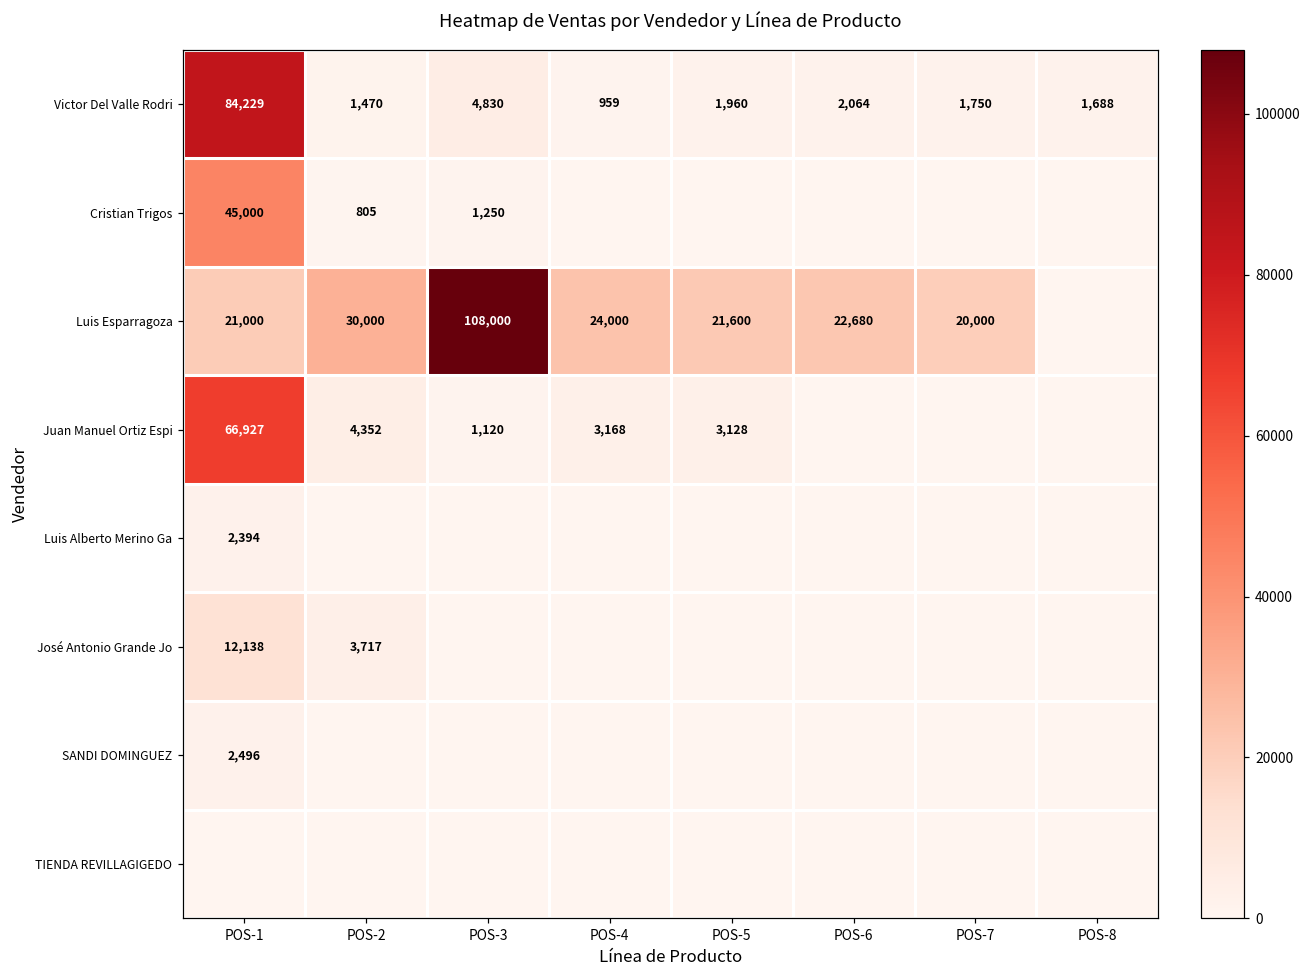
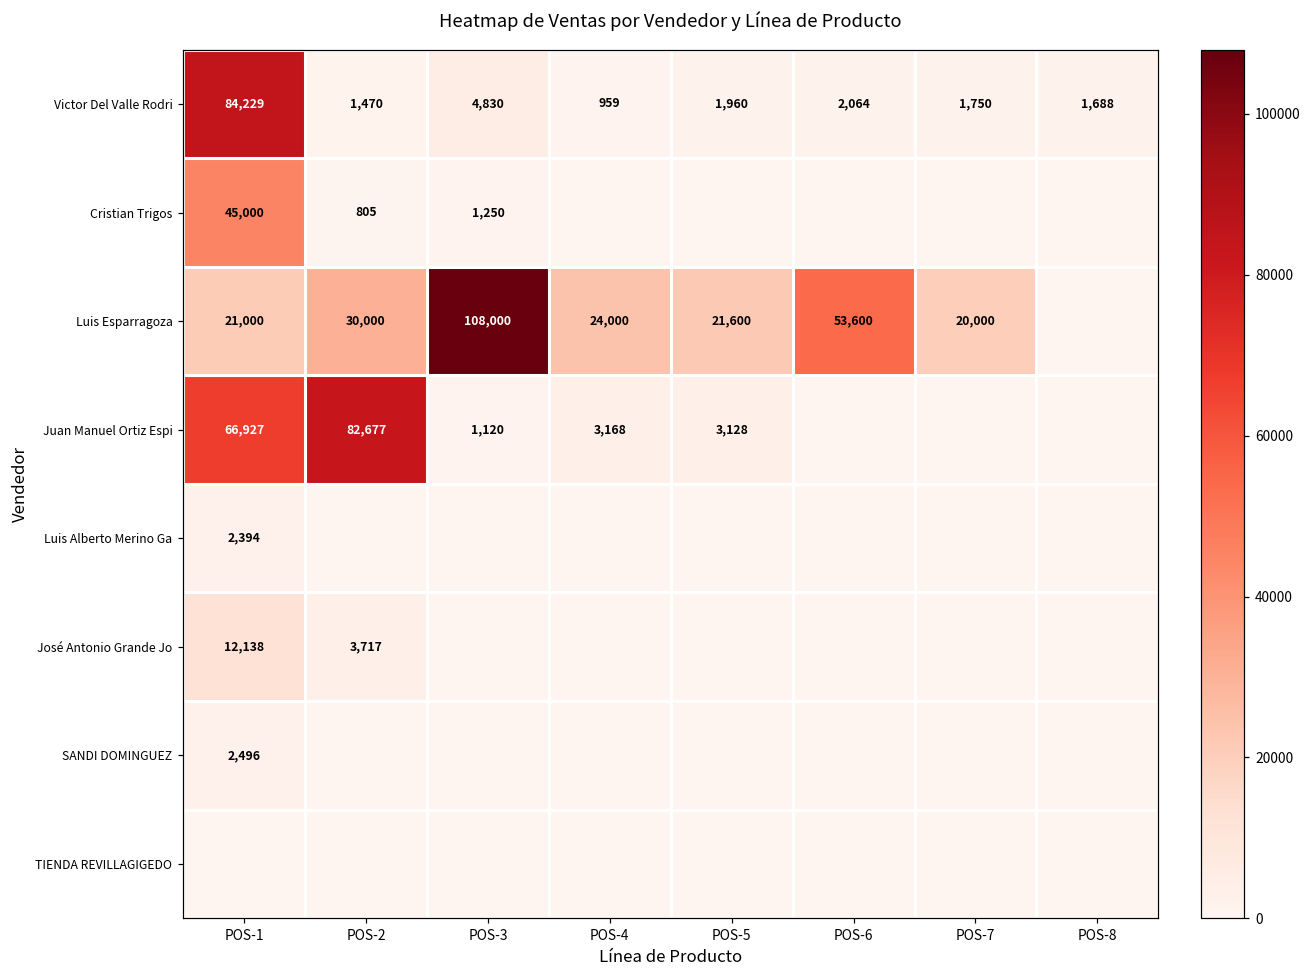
Luis Esparragoza, POS-6: 22,680 -> 53,600
Juan Manuel Ortiz Espi, POS-2: 4,352 -> 82,677
